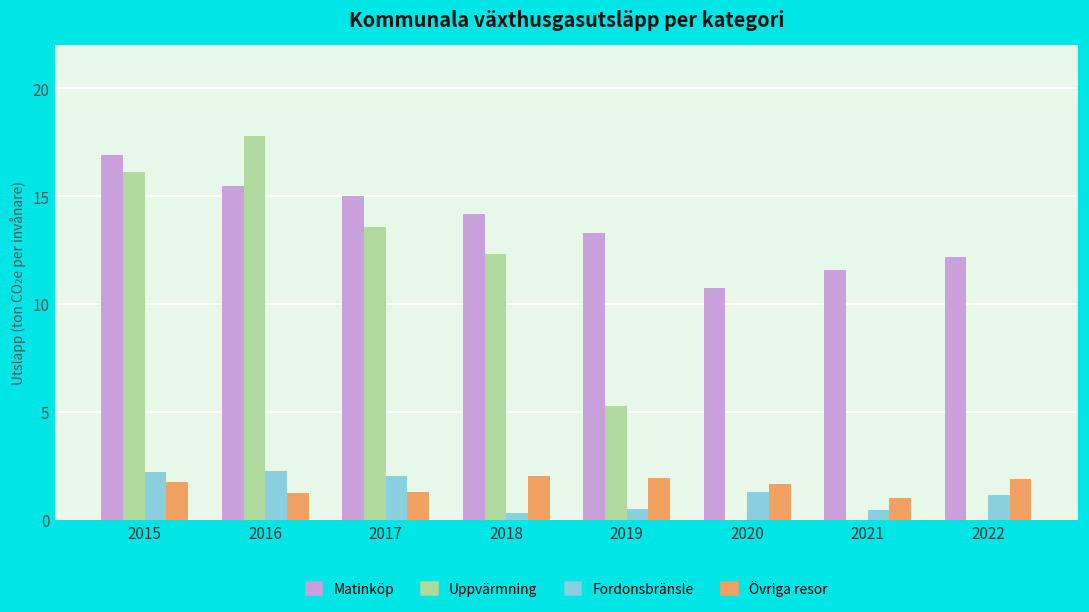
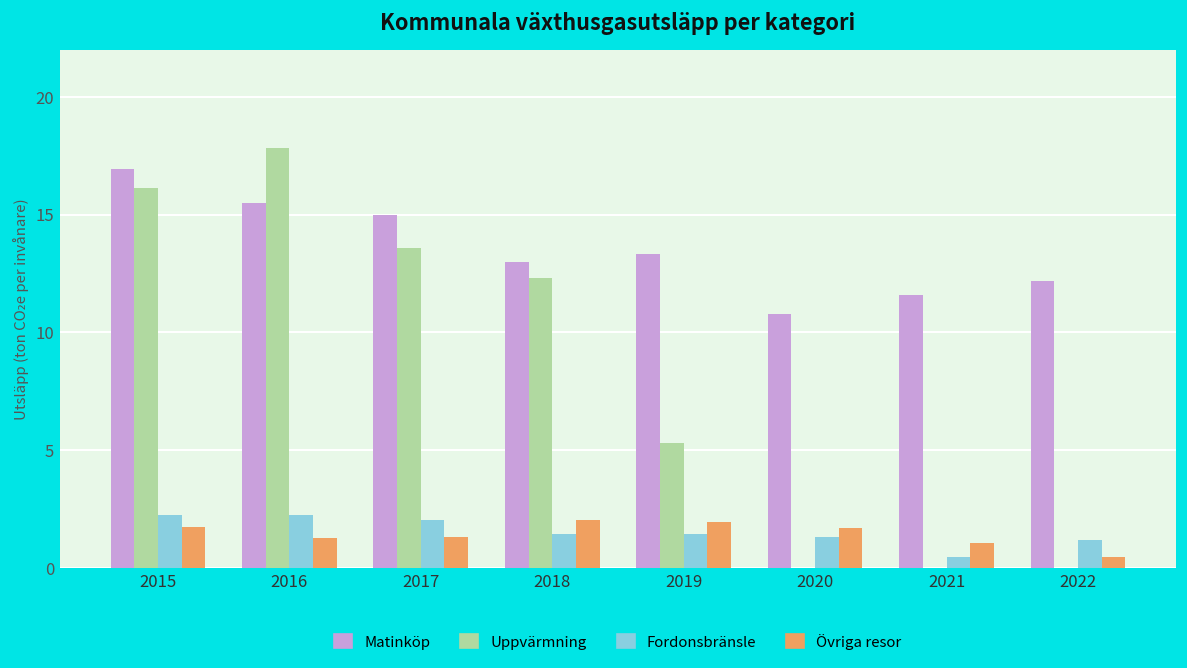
Matinköp, 2018: 14.2 -> 13.0
Fordonsbränsle, 2018: 0.3 -> 1.4
Fordonsbränsle, 2019: 0.5 -> 1.4
Övriga resor, 2022: 1.9 -> 0.4
